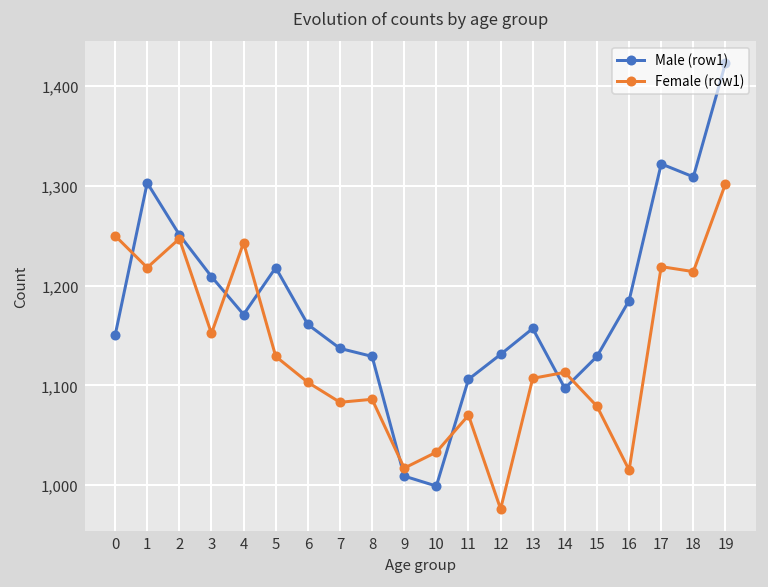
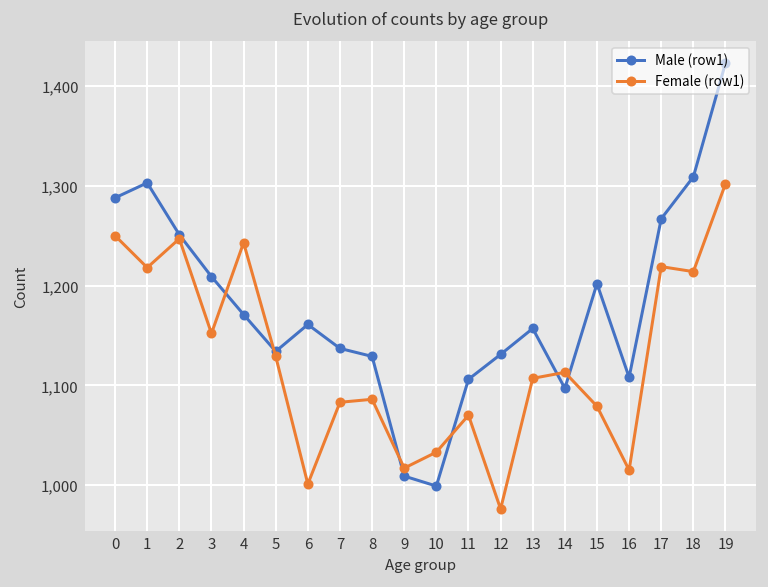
Male (row1), 0: 1,150 -> 1,290
Male (row1), 5: 1,220 -> 1,130
Female (row1), 6: 1,100 -> 1,000
Male (row1), 15: 1,130 -> 1,200
Male (row1), 16: 1,190 -> 1,110
Male (row1), 17: 1,320 -> 1,270
